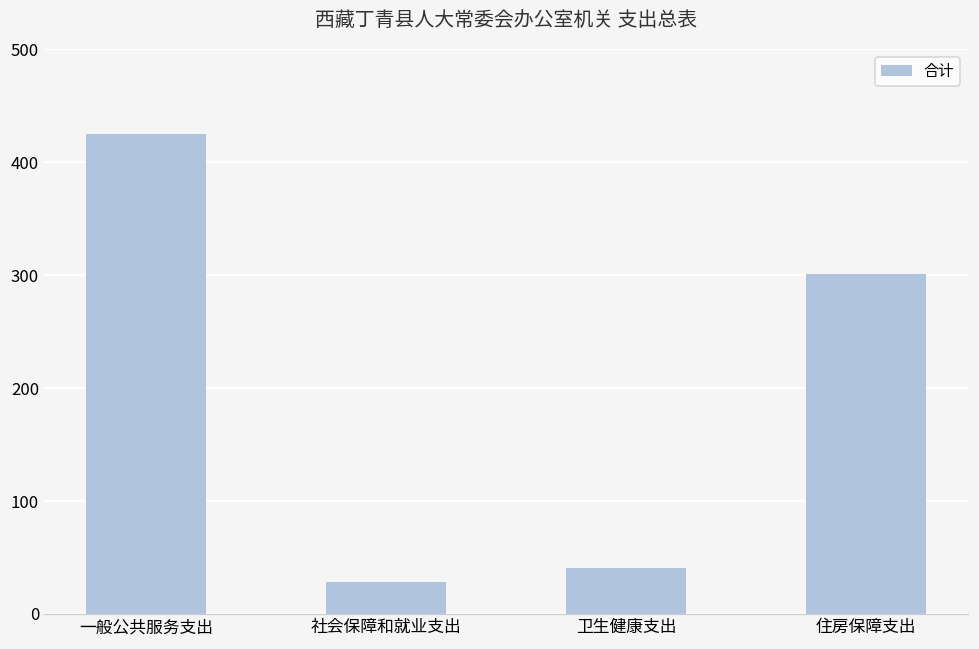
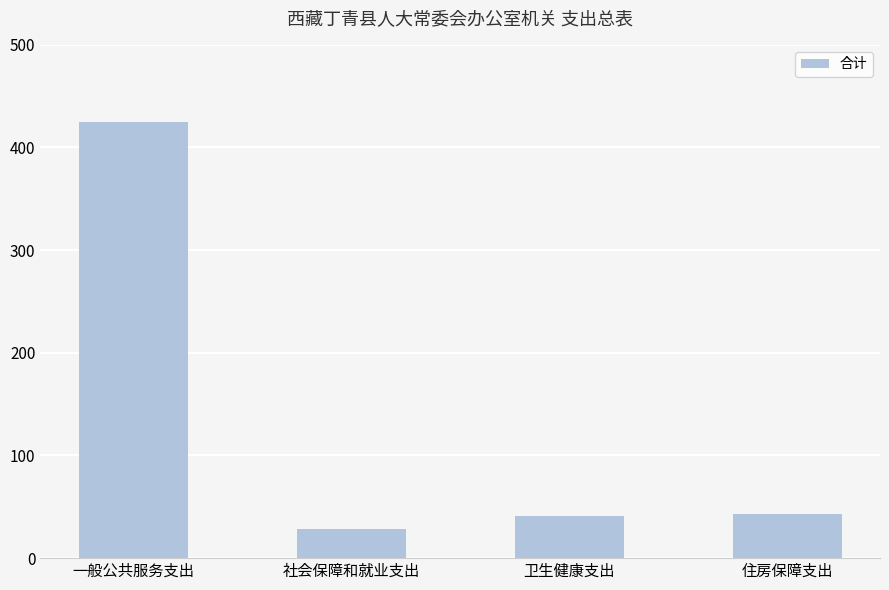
住房保障支出: 301 -> 43
